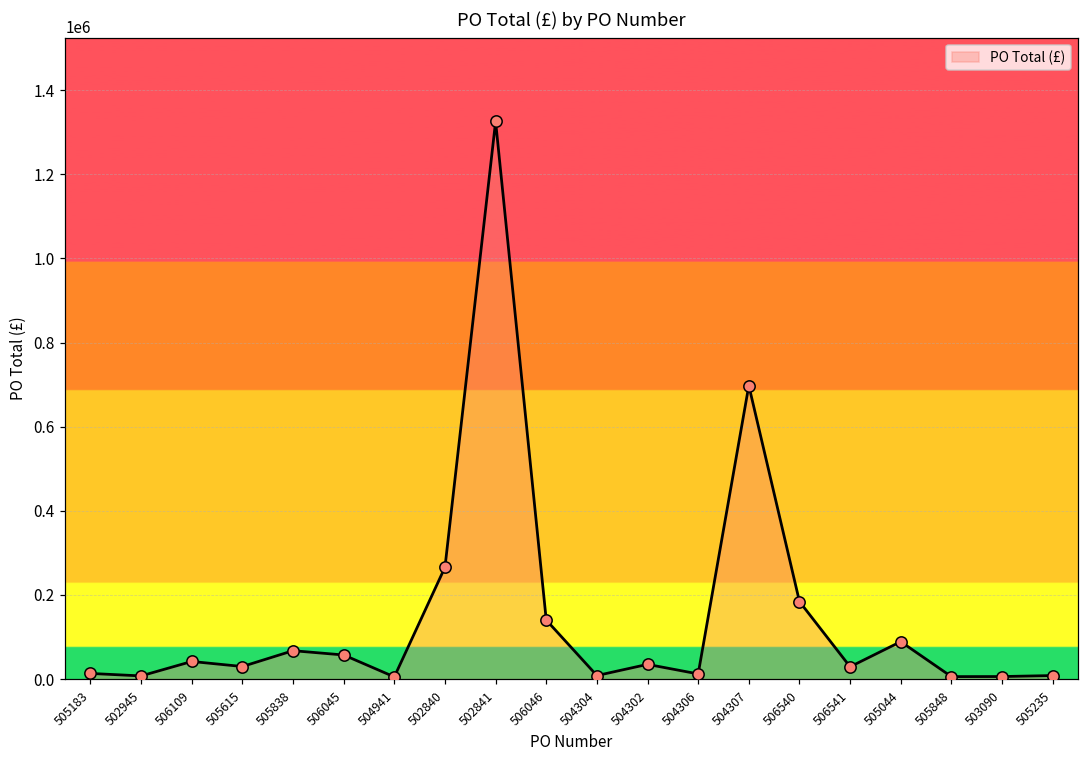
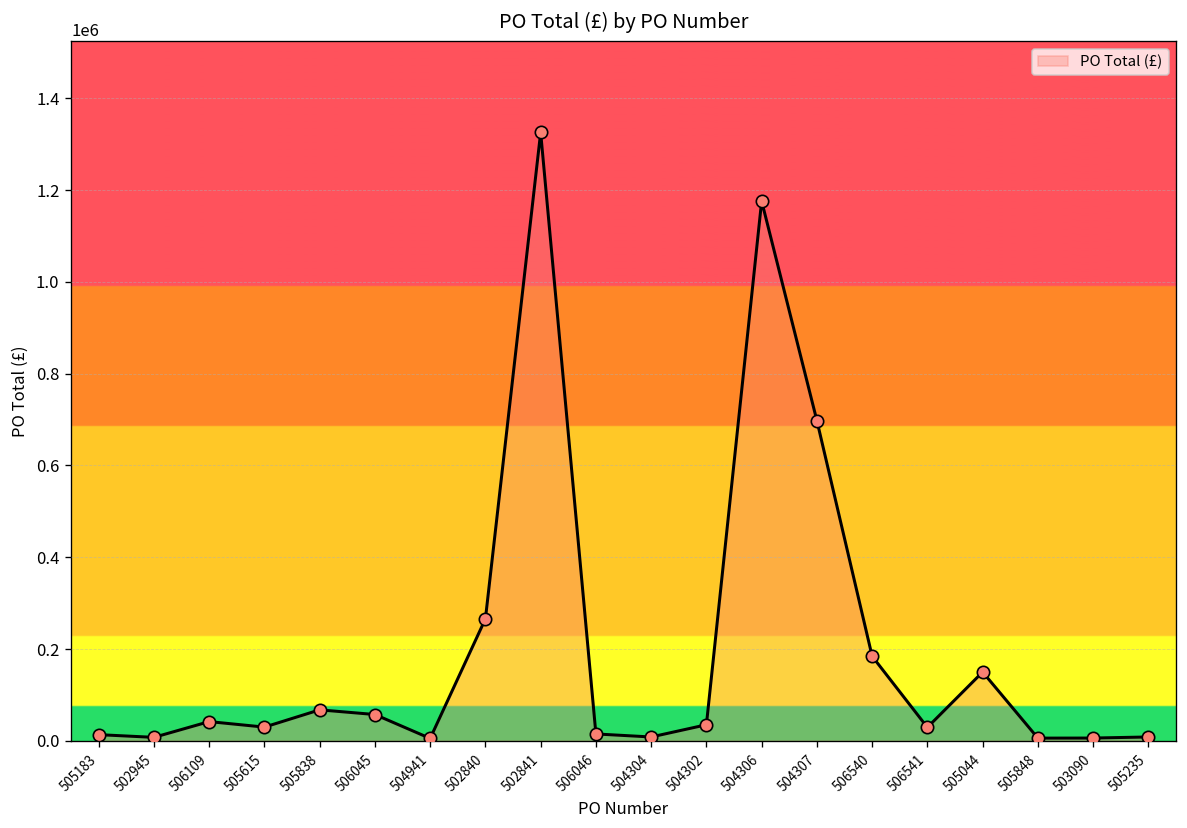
506046: 140000 -> 20000
504306: 10000 -> 1180000
505044: 90000 -> 150000
